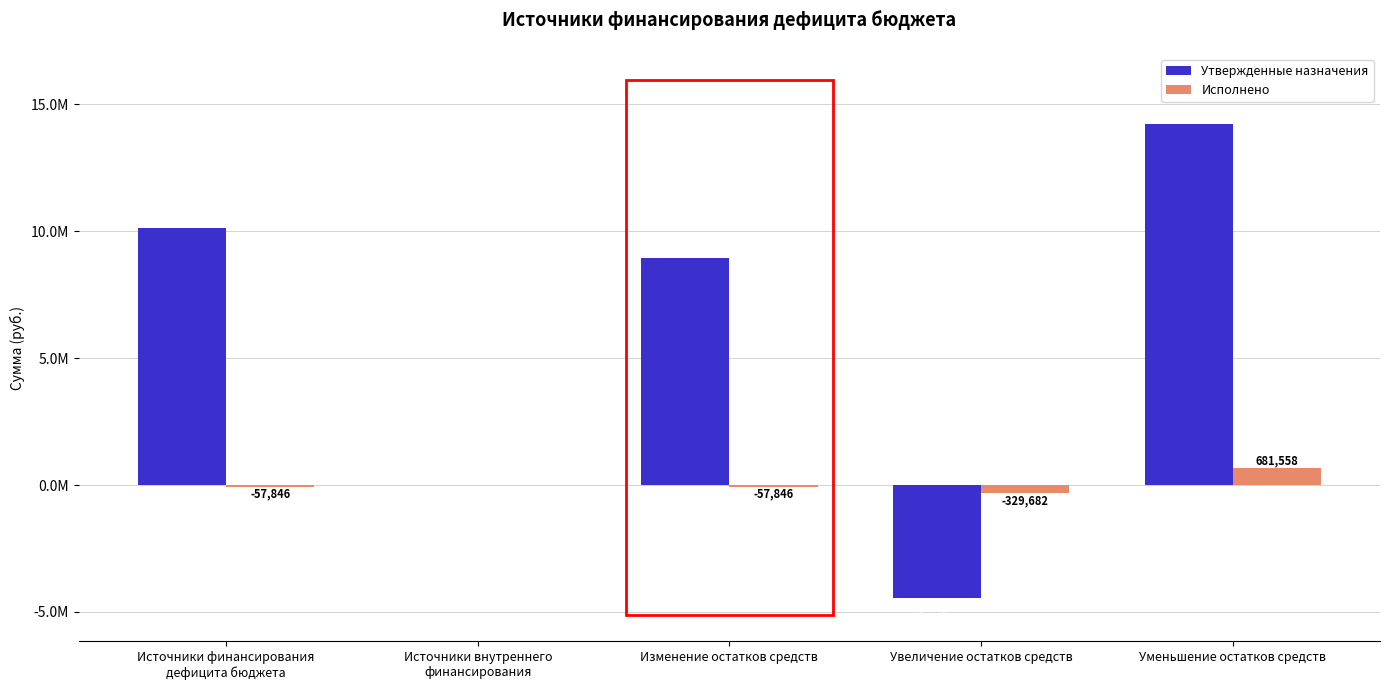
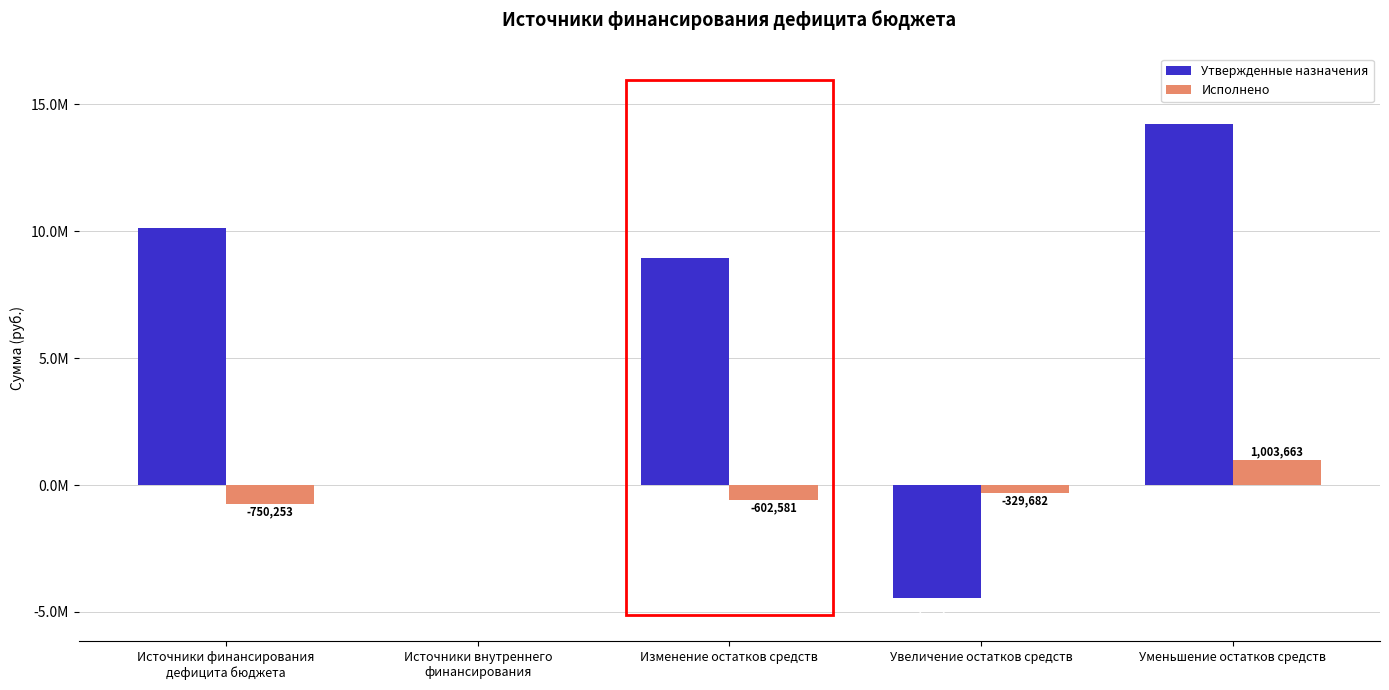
Исполнено, Источники финансирования дефицита бюджета: -57,846 -> -750,253
Исполнено, Изменение остатков средств: -57,846 -> -602,581
Исполнено, Уменьшение остатков средств: 681,558 -> 1,003,663
